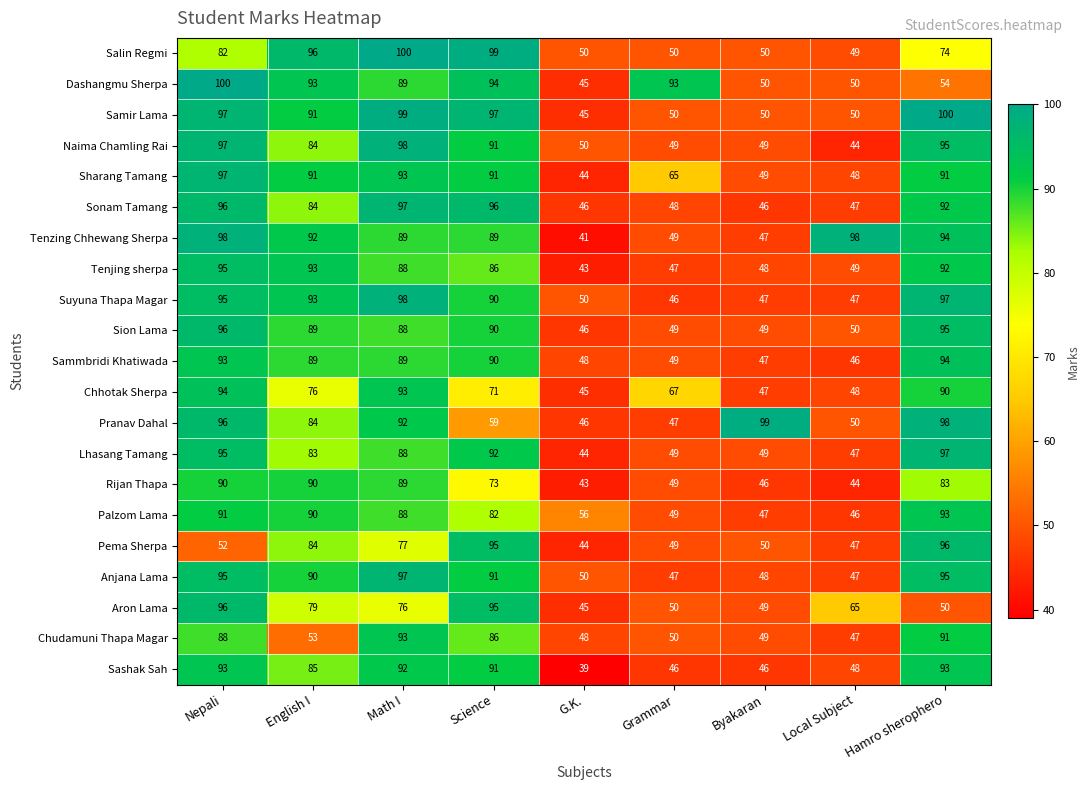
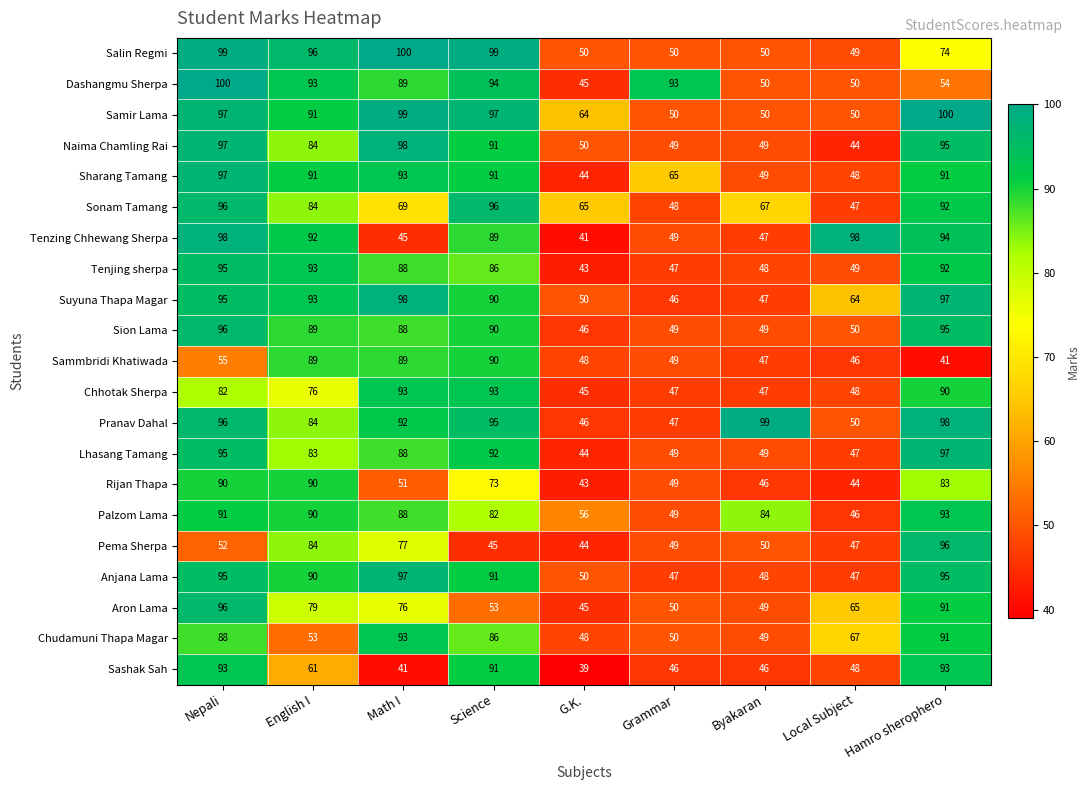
Salin Regmi, Nepali: 82 -> 99
Samir Lama, G.K.: 45 -> 64
Sonam Tamang, Math I: 97 -> 69
Sonam Tamang, G.K.: 46 -> 65
Sonam Tamang, Byakaran: 46 -> 67
Tenzing Chhewang Sherpa, Math I: 89 -> 45
Suyuna Thapa Magar, Local Subject: 47 -> 64
Sammbridi Khatiwada, Nepali: 93 -> 55
Sammbridi Khatiwada, Hamro sherophero: 94 -> 41
Chhotak Sherpa, Nepali: 94 -> 82
Chhotak Sherpa, Science: 71 -> 93
Chhotak Sherpa, Grammar: 67 -> 47
Pranav Dahal, Science: 59 -> 95
Rijan Thapa, Math I: 89 -> 51
Palzom Lama, Byakaran: 47 -> 84
Pema Sherpa, Science: 95 -> 45
Aron Lama, Science: 95 -> 53
Aron Lama, Hamro sherophero: 50 -> 91
Chudamuni Thapa Magar, Local Subject: 47 -> 67
Sashak Sah, English I: 85 -> 61
Sashak Sah, Math I: 92 -> 41
